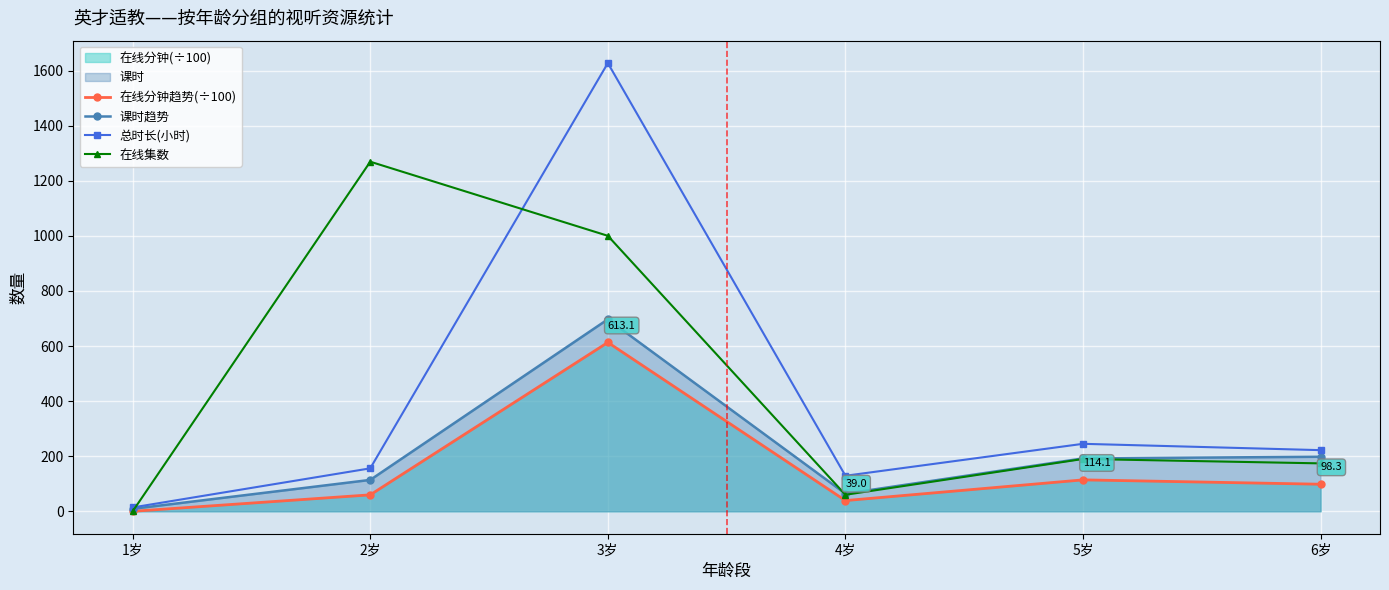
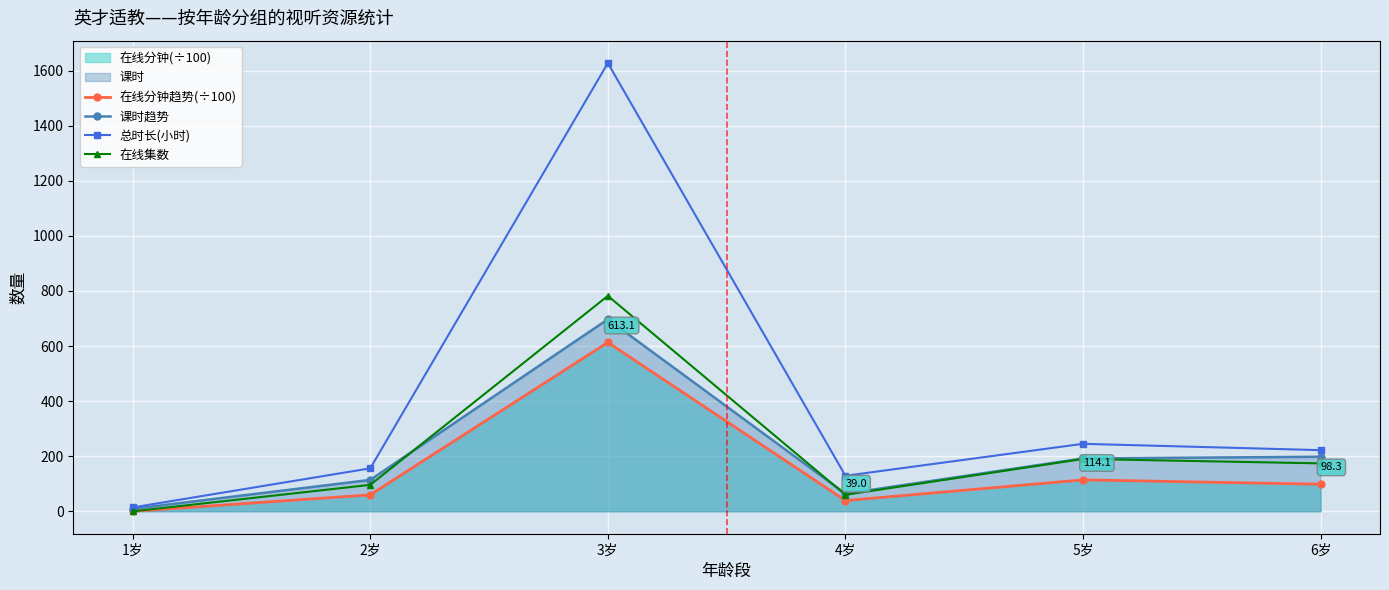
在线集数, 2岁: 1270 -> 100
在线集数, 3岁: 1000 -> 780
